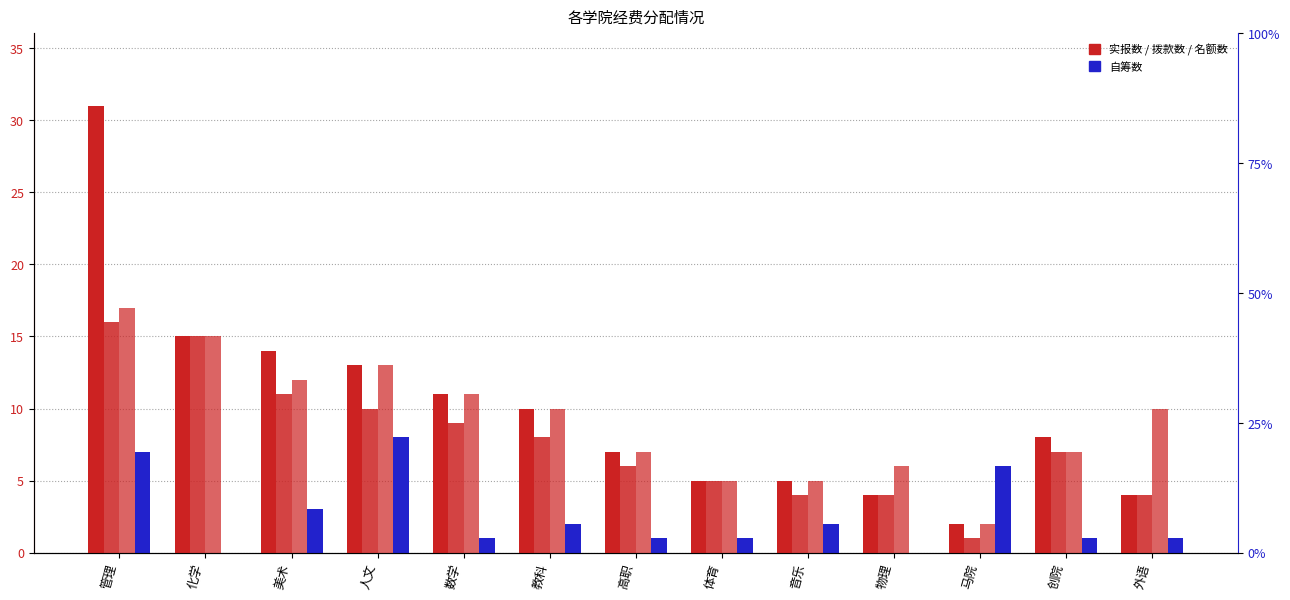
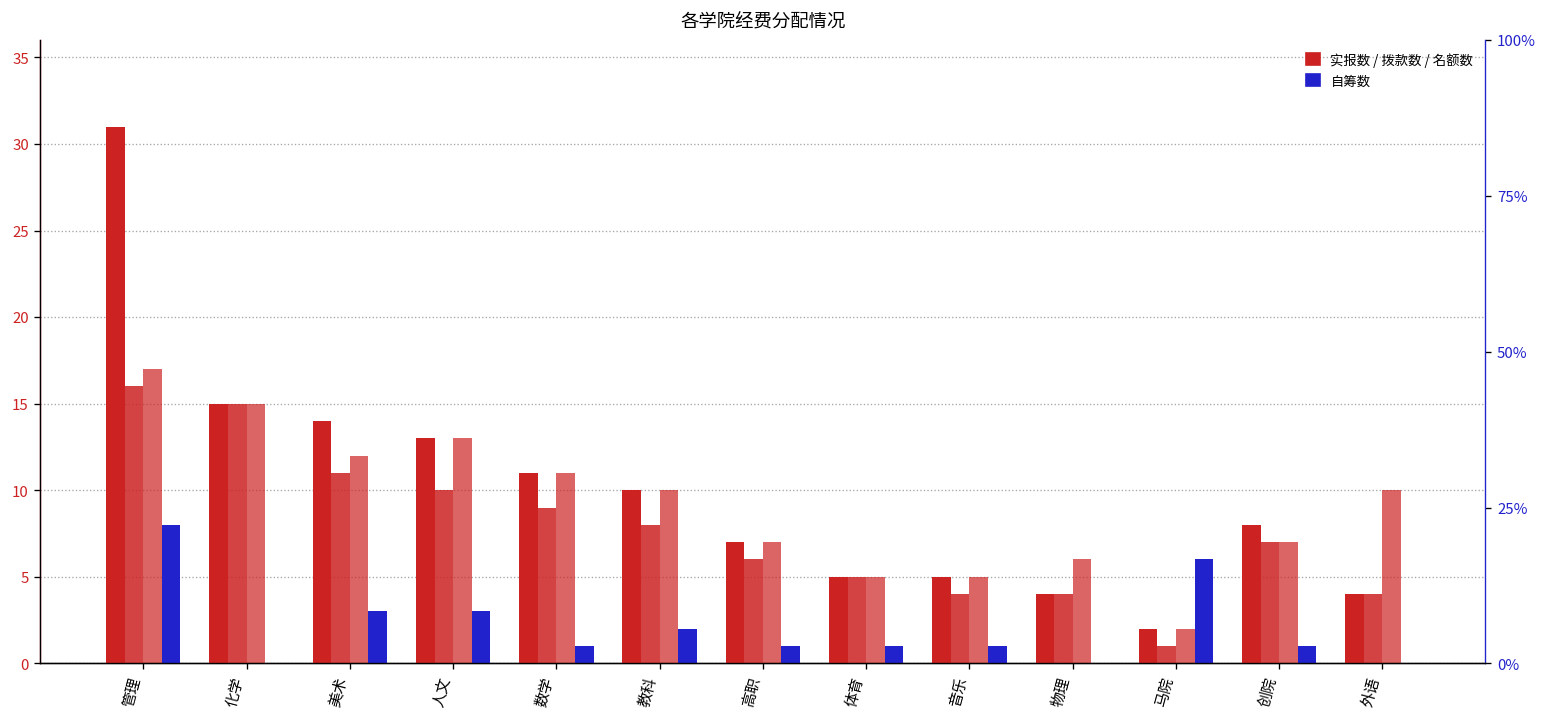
自筹数, 管理: 7 -> 8
自筹数, 人文: 8 -> 3
自筹数, 音乐: 2 -> 1
自筹数, 外语: 1 -> 0
